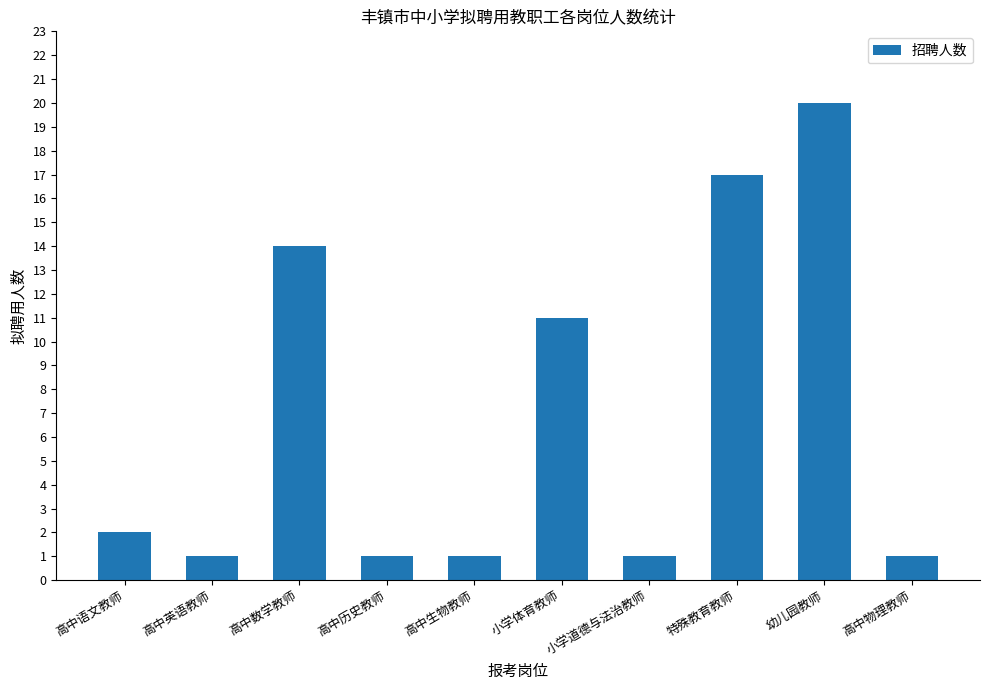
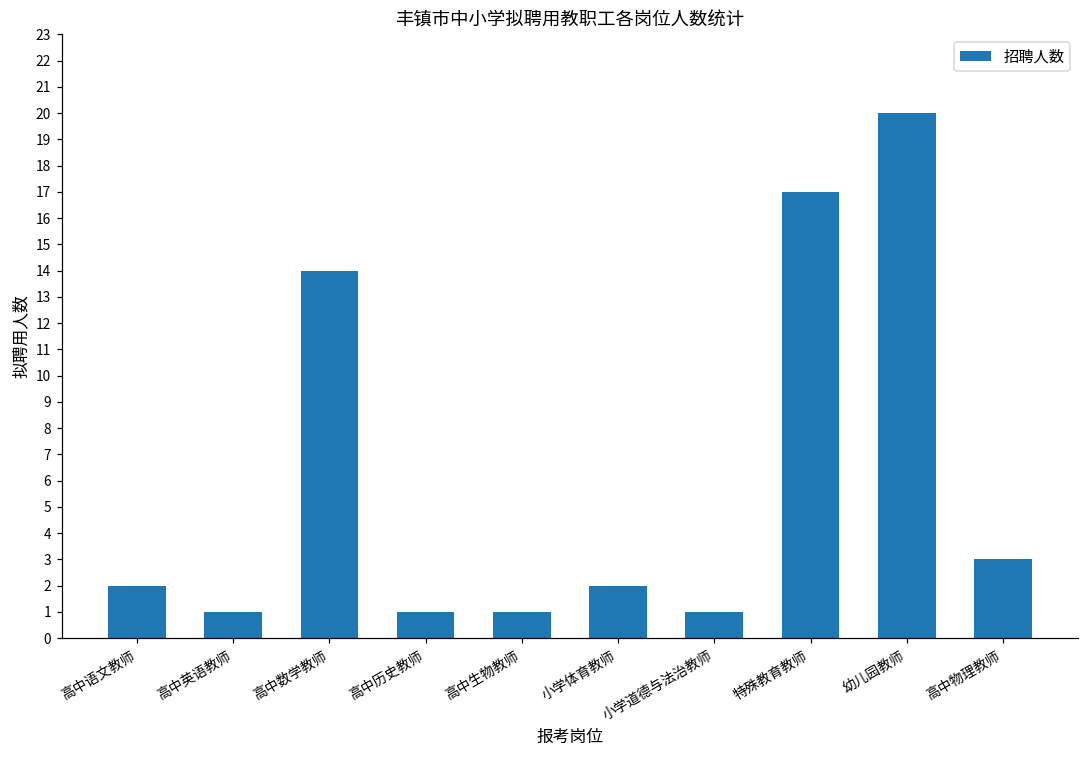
小学体育教师: 11 -> 2
高中物理教师: 1 -> 3
